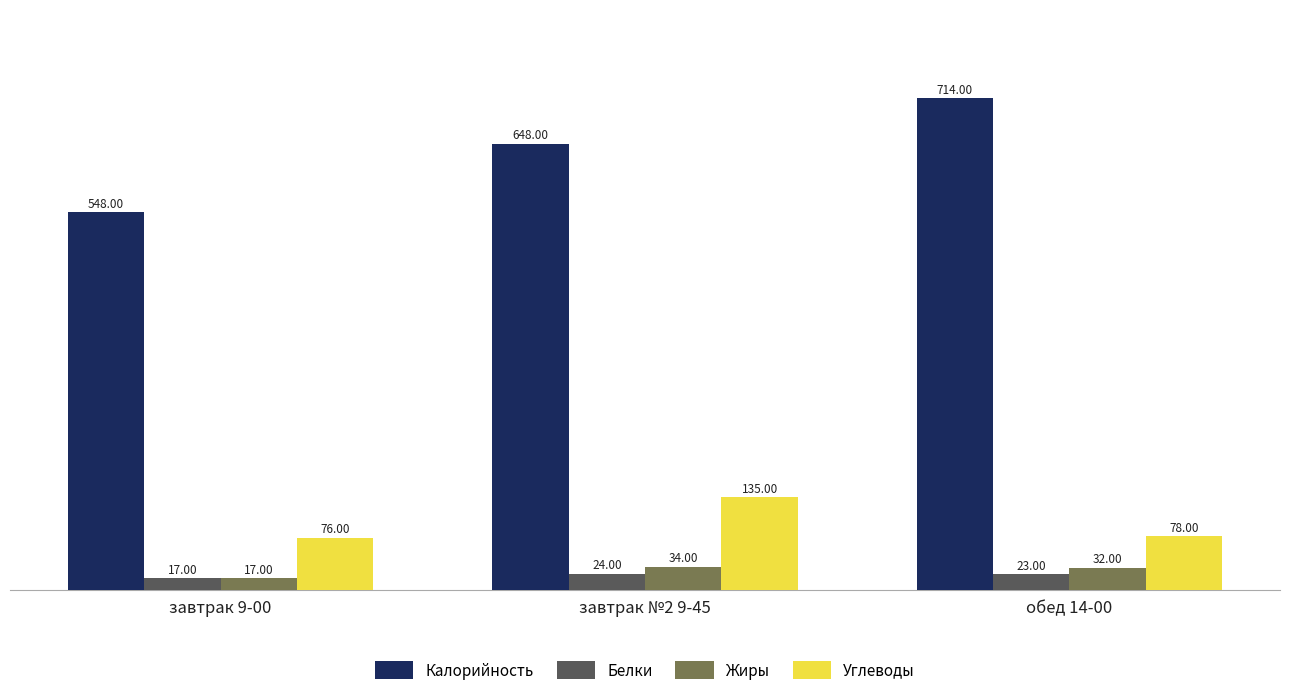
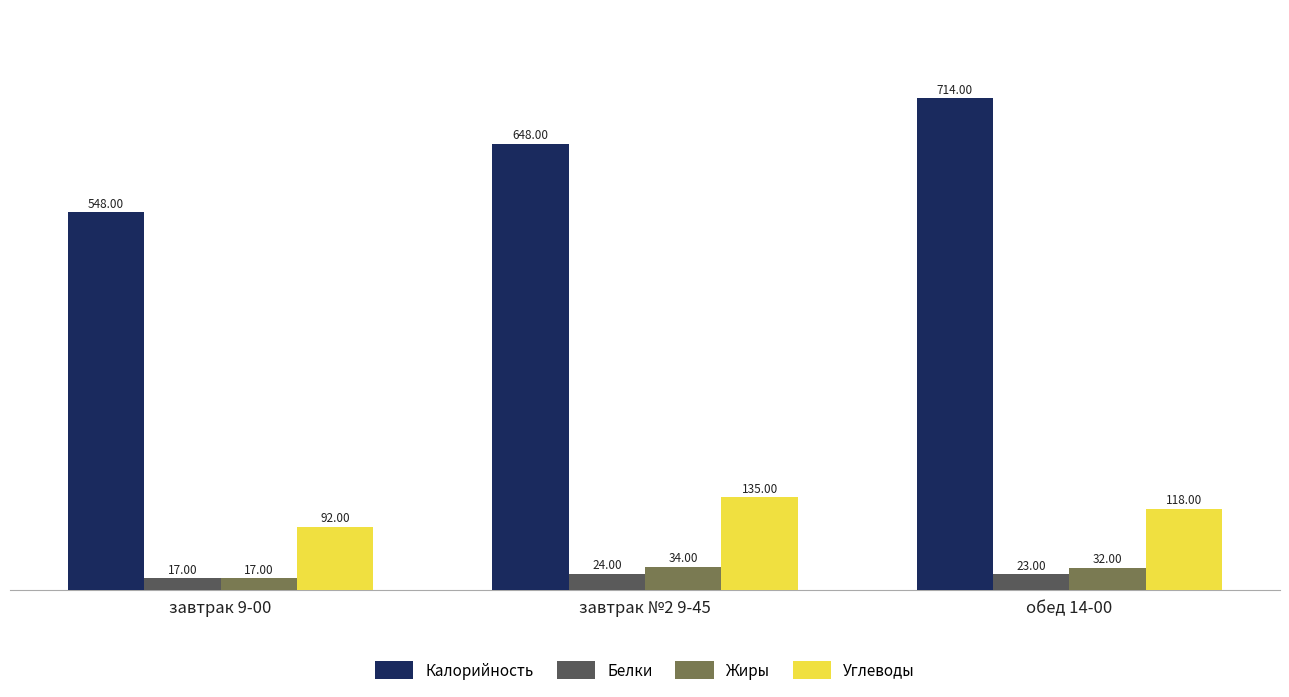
Углеводы, завтрак 9-00: 76.00 -> 92.00
Углеводы, обед 14-00: 78.00 -> 118.00
